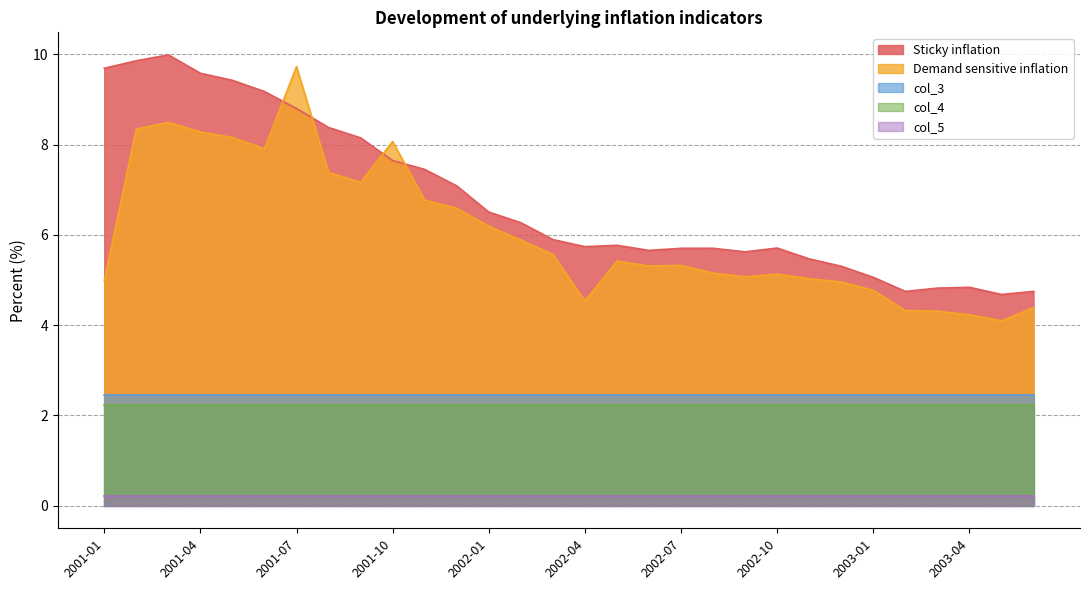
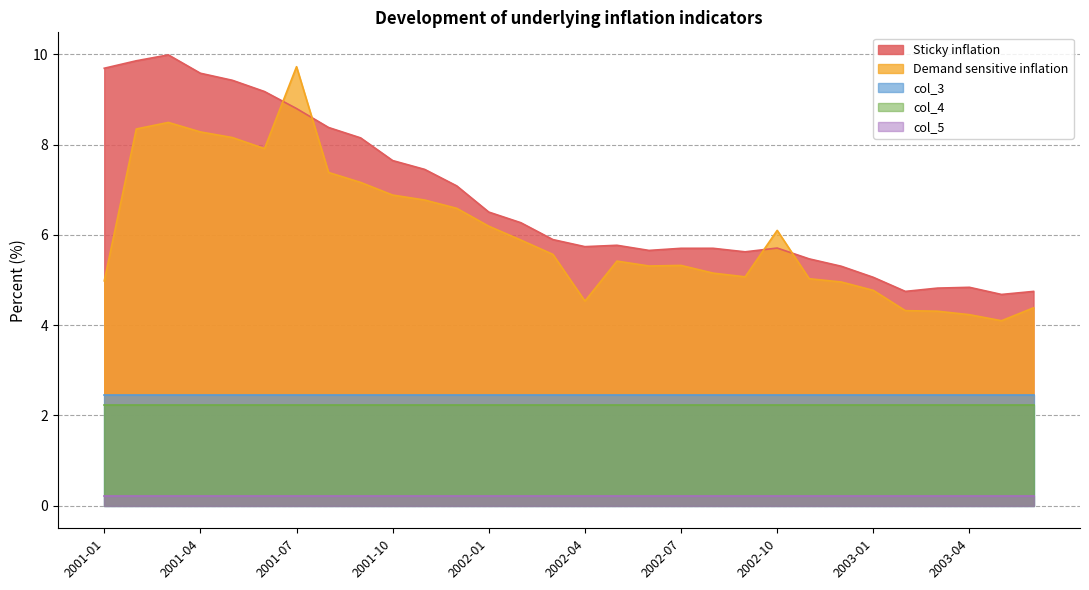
Demand sensitive inflation, 2001-10: 8.1 -> 6.9
Demand sensitive inflation, 2002-10: 5.1 -> 6.1
